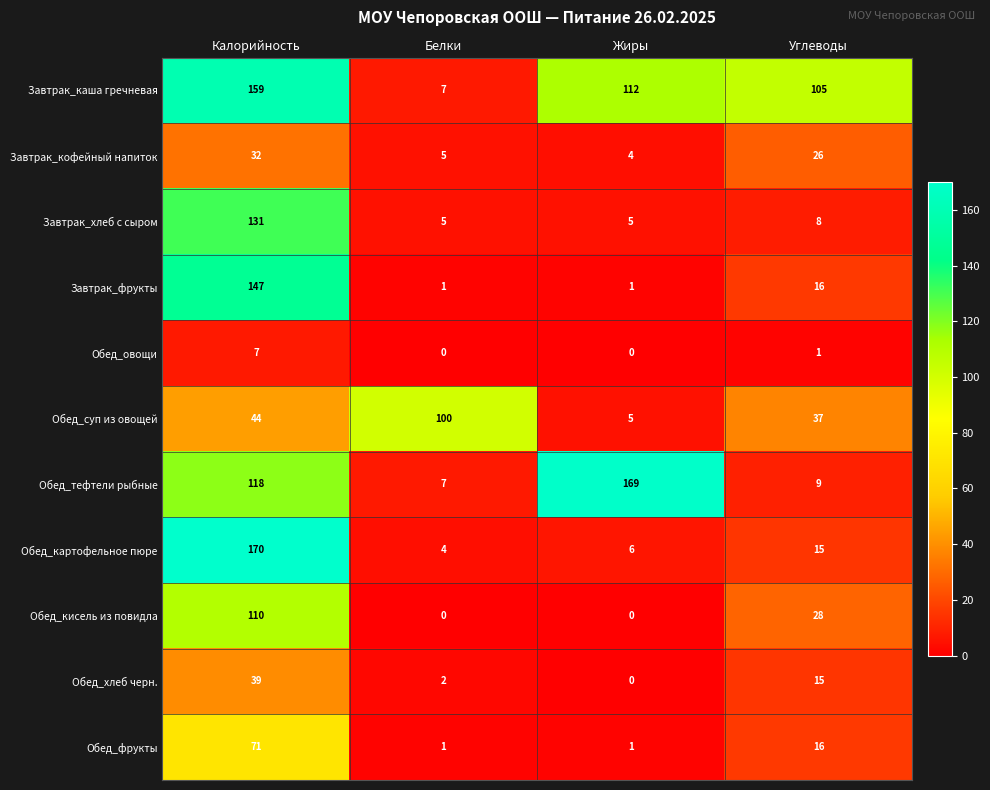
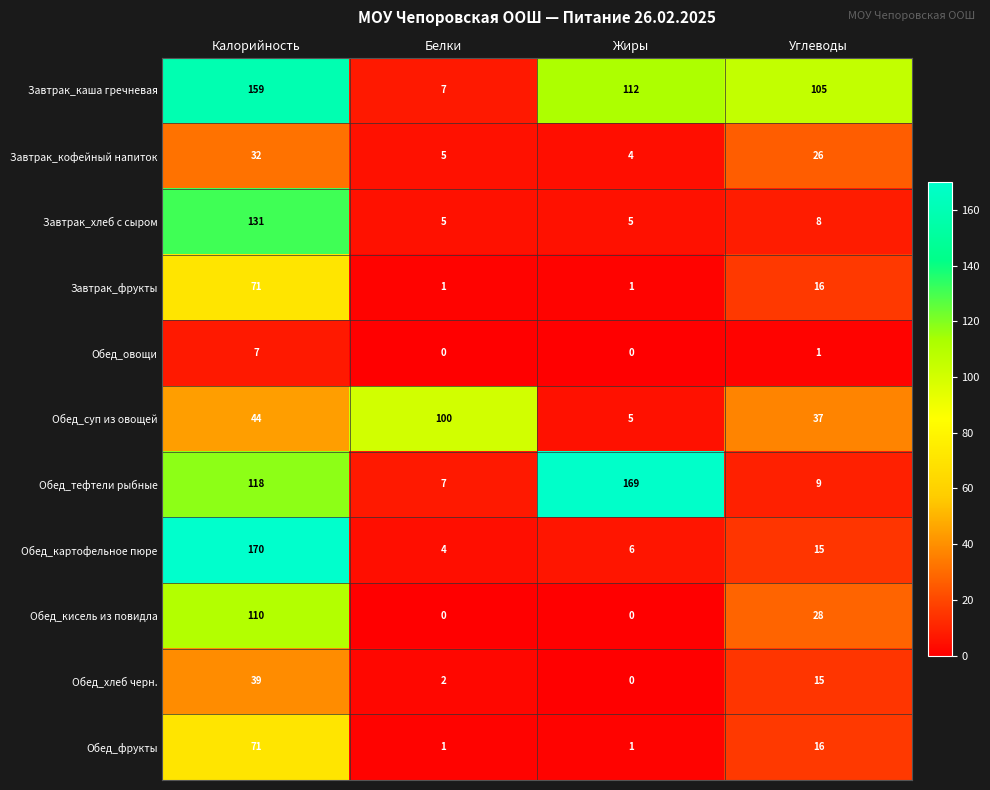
Завтрак_фрукты, Калорийность: 147 -> 71
